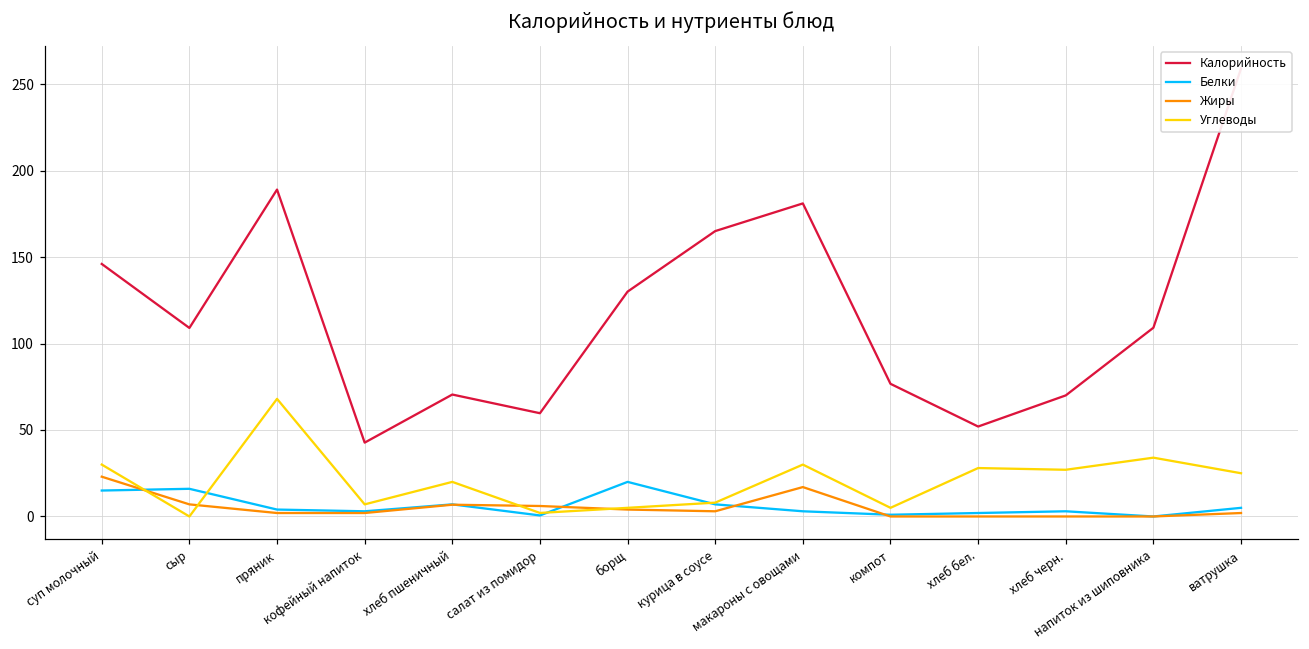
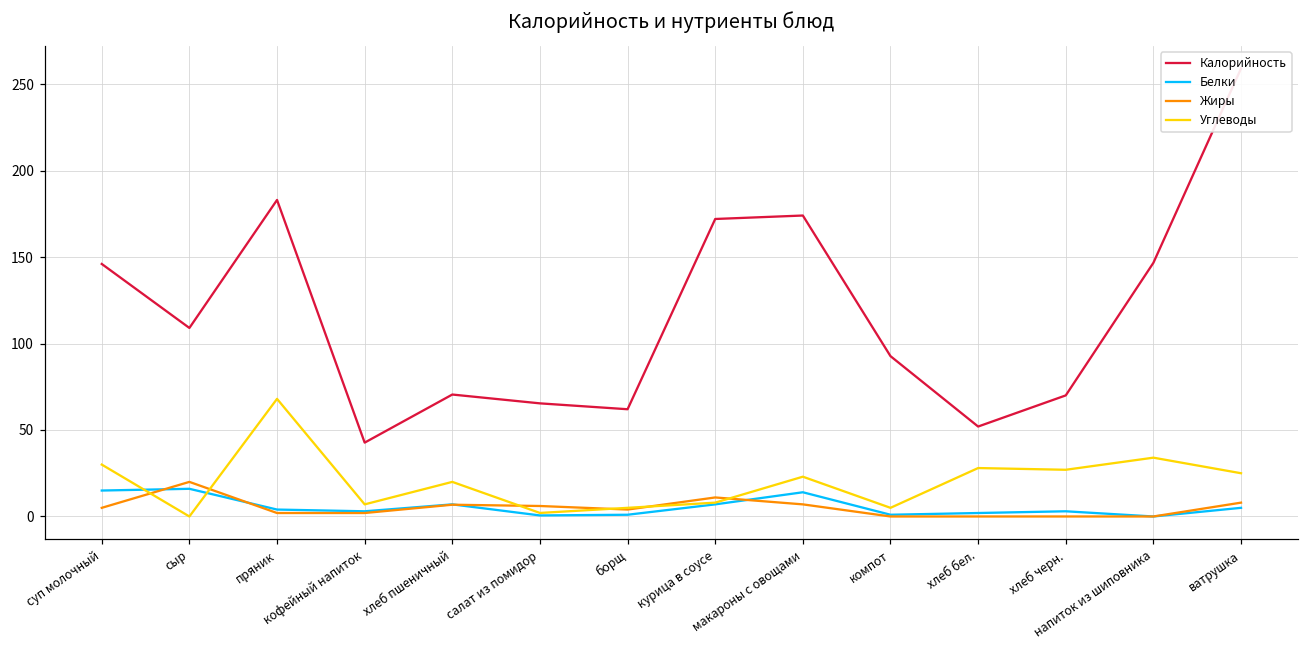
Жиры, суп молочный: 23 -> 5
Жиры, сыр: 7 -> 20
Калорийность, пряник: 189 -> 183
Калорийность, салат из помидор: 60 -> 65
Калорийность, борщ: 130 -> 62
Белки, борщ: 20 -> 1
Калорийность, курица в соусе: 165 -> 172
Жиры, курица в соусе: 3 -> 11
Калорийность, макароны с овощами: 181 -> 174
Белки, макароны с овощами: 3 -> 14
Жиры, макароны с овощами: 17 -> 7
Углеводы, макароны с овощами: 30 -> 23
Калорийность, компот: 77 -> 93
Калорийность, напиток из шиповника: 109 -> 147
Жиры, ватрушка: 2 -> 8
